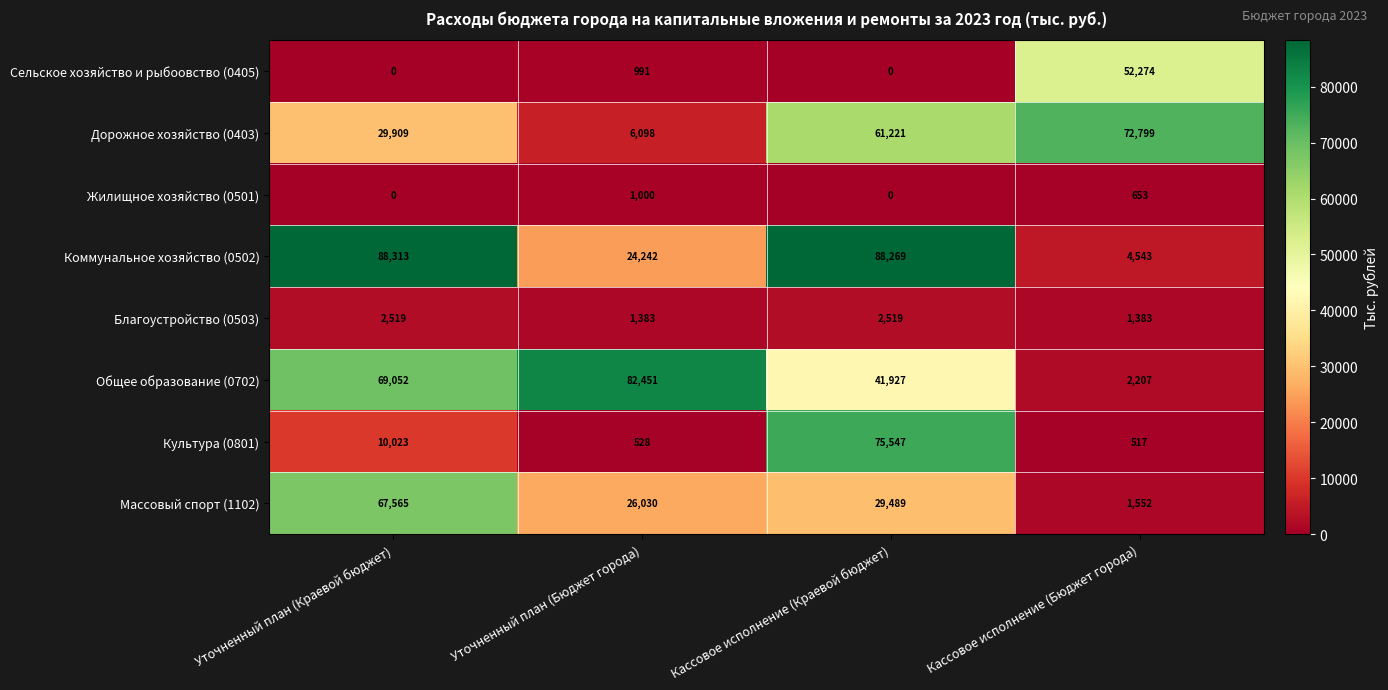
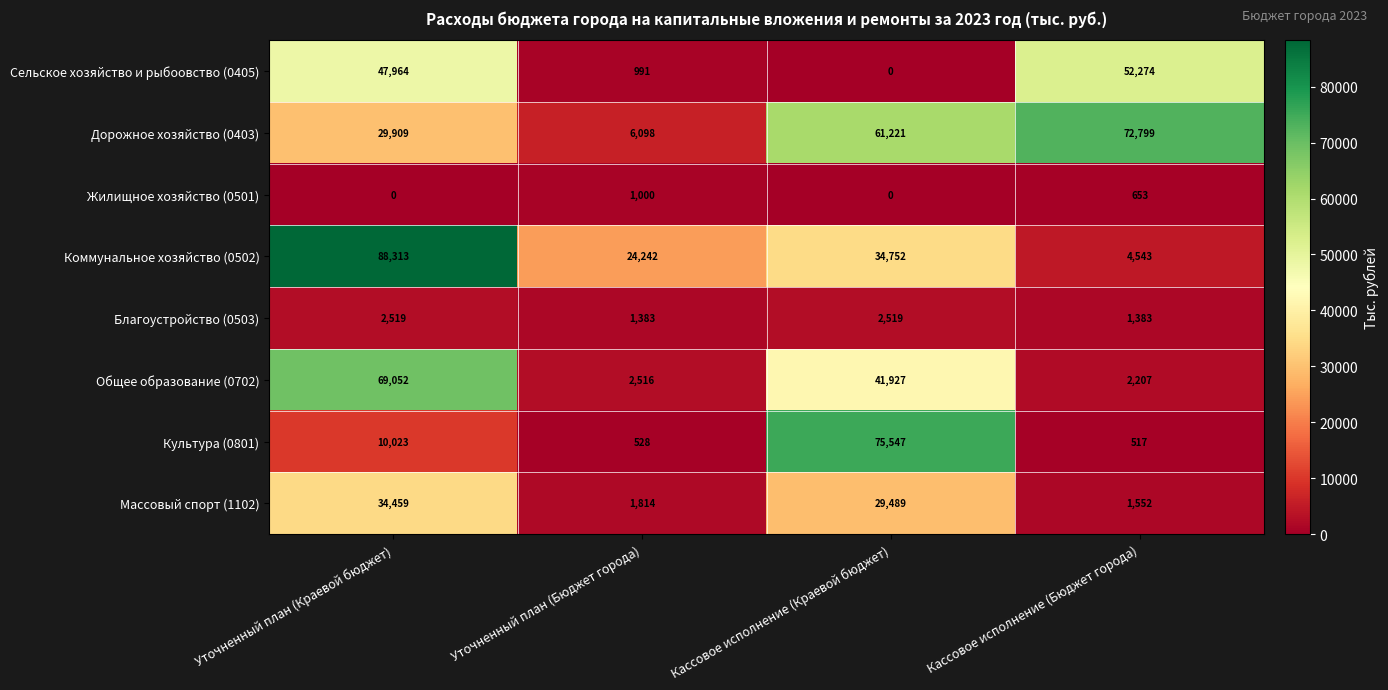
Сельское хозяйство и рыбоовство (0405), Уточненный план (Краевой бюджет): 0 -> 47,964
Коммунальное хозяйство (0502), Кассовое исполнение (Краевой бюджет): 88,269 -> 34,752
Общее образование (0702), Уточненный план (Бюджет города): 82,451 -> 2,516
Массовый спорт (1102), Уточненный план (Краевой бюджет): 67,565 -> 34,459
Массовый спорт (1102), Уточненный план (Бюджет города): 26,030 -> 1,814
